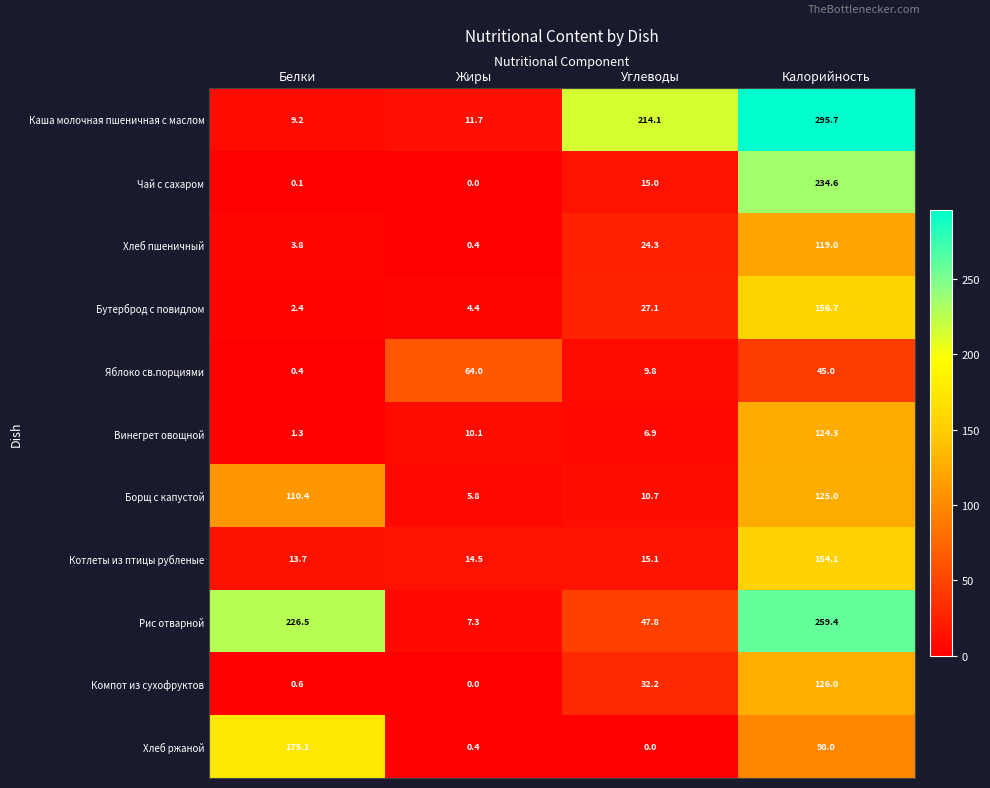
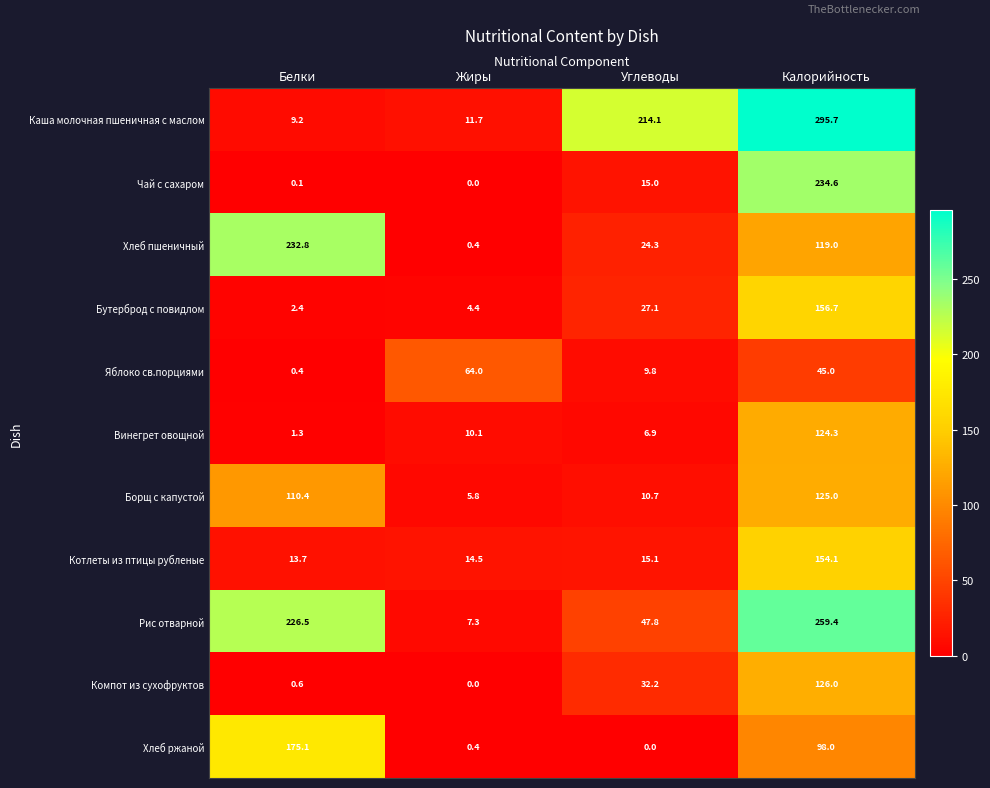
Хлеб пшеничный, Белки: 3.8 -> 232.8
